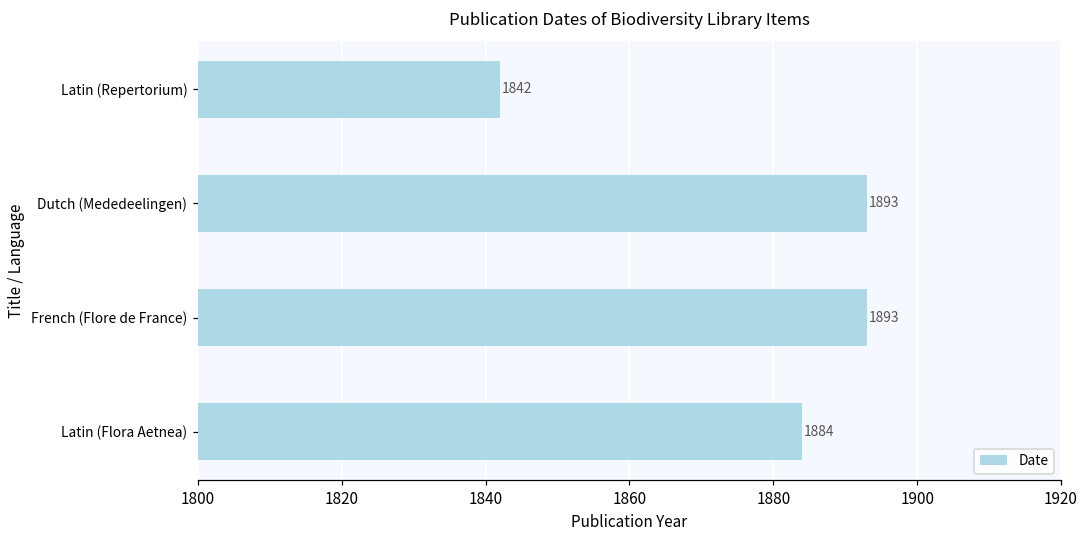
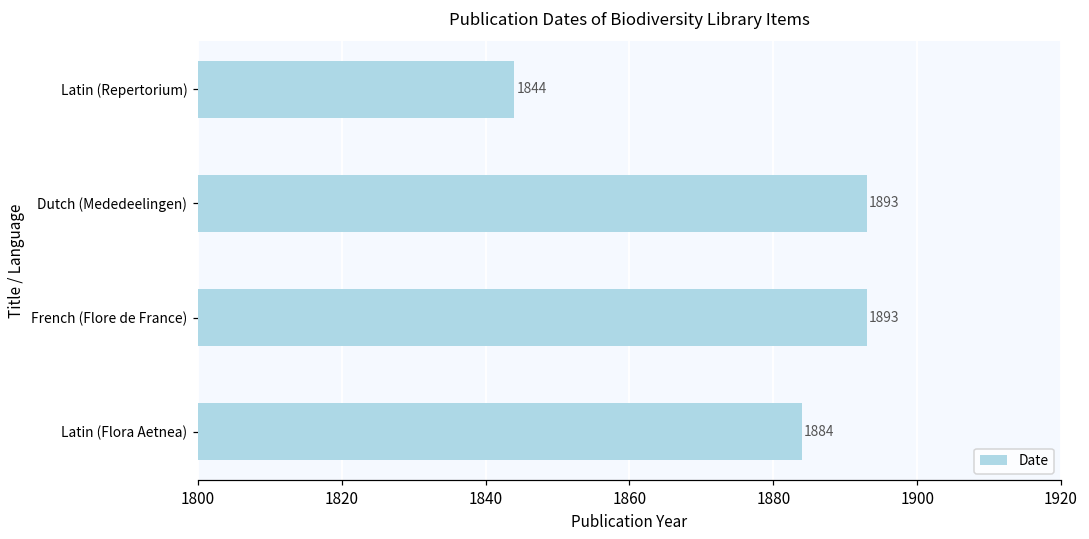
Latin (Repertorium): 1842 -> 1844
